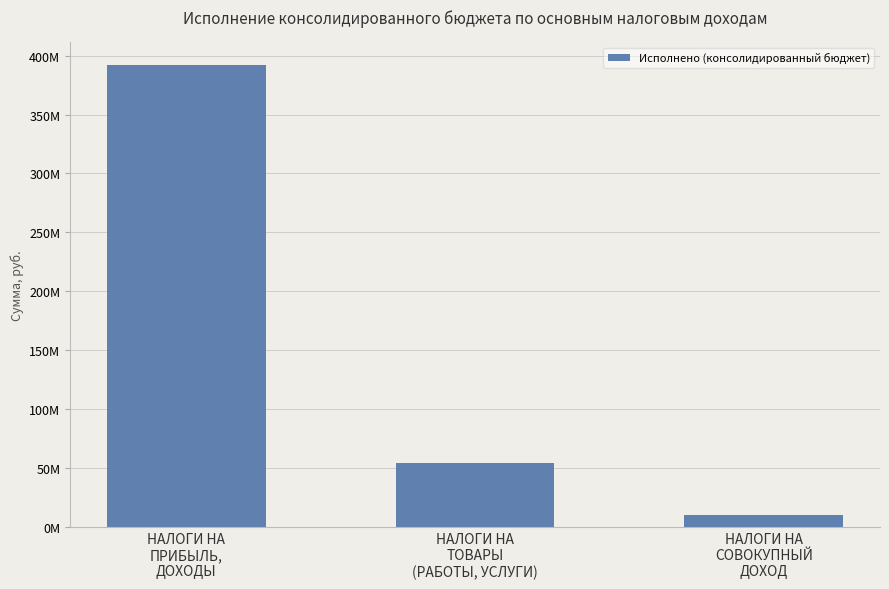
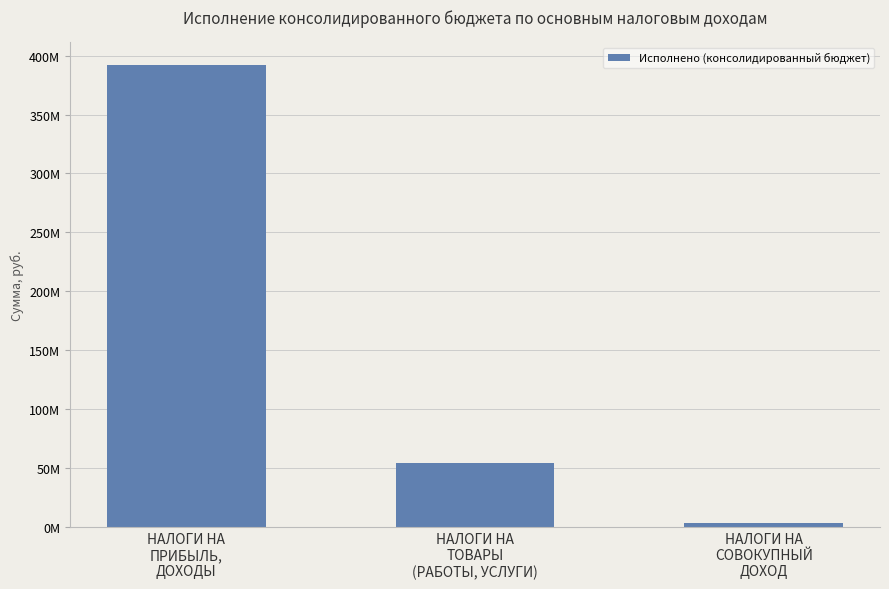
НАЛОГИ НА СОВОКУПНЫЙ ДОХОД: 11000000 -> 4000000
